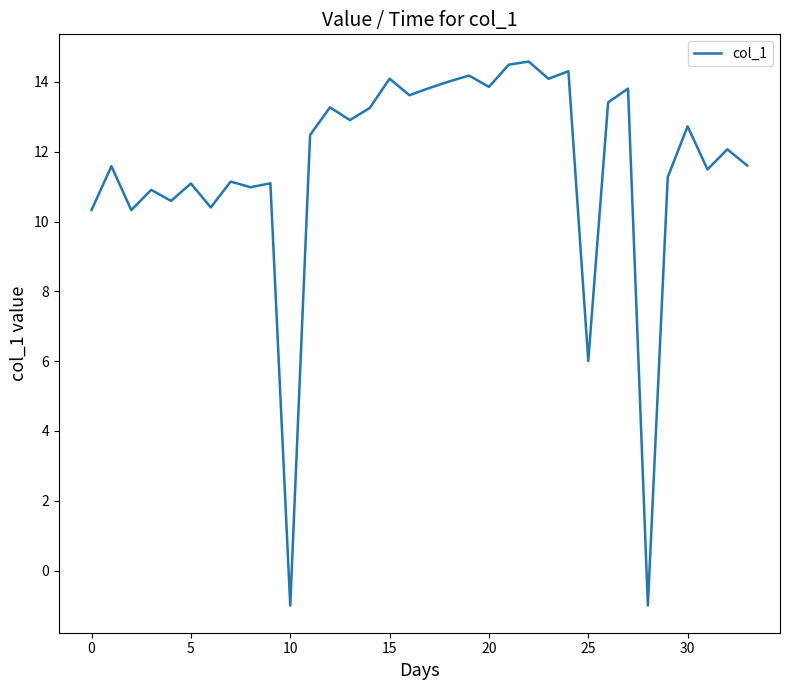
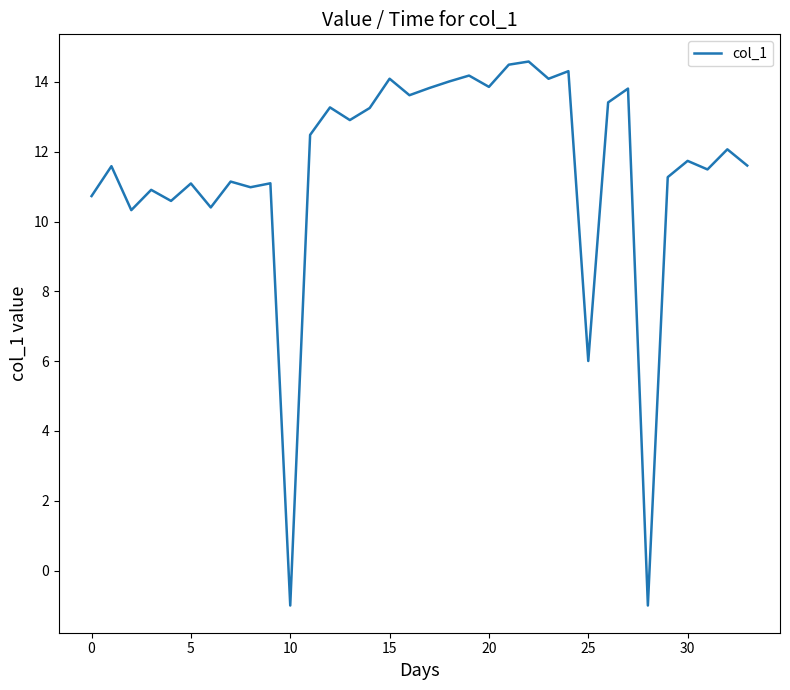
0: 10.3 -> 10.7
30: 12.7 -> 11.7
